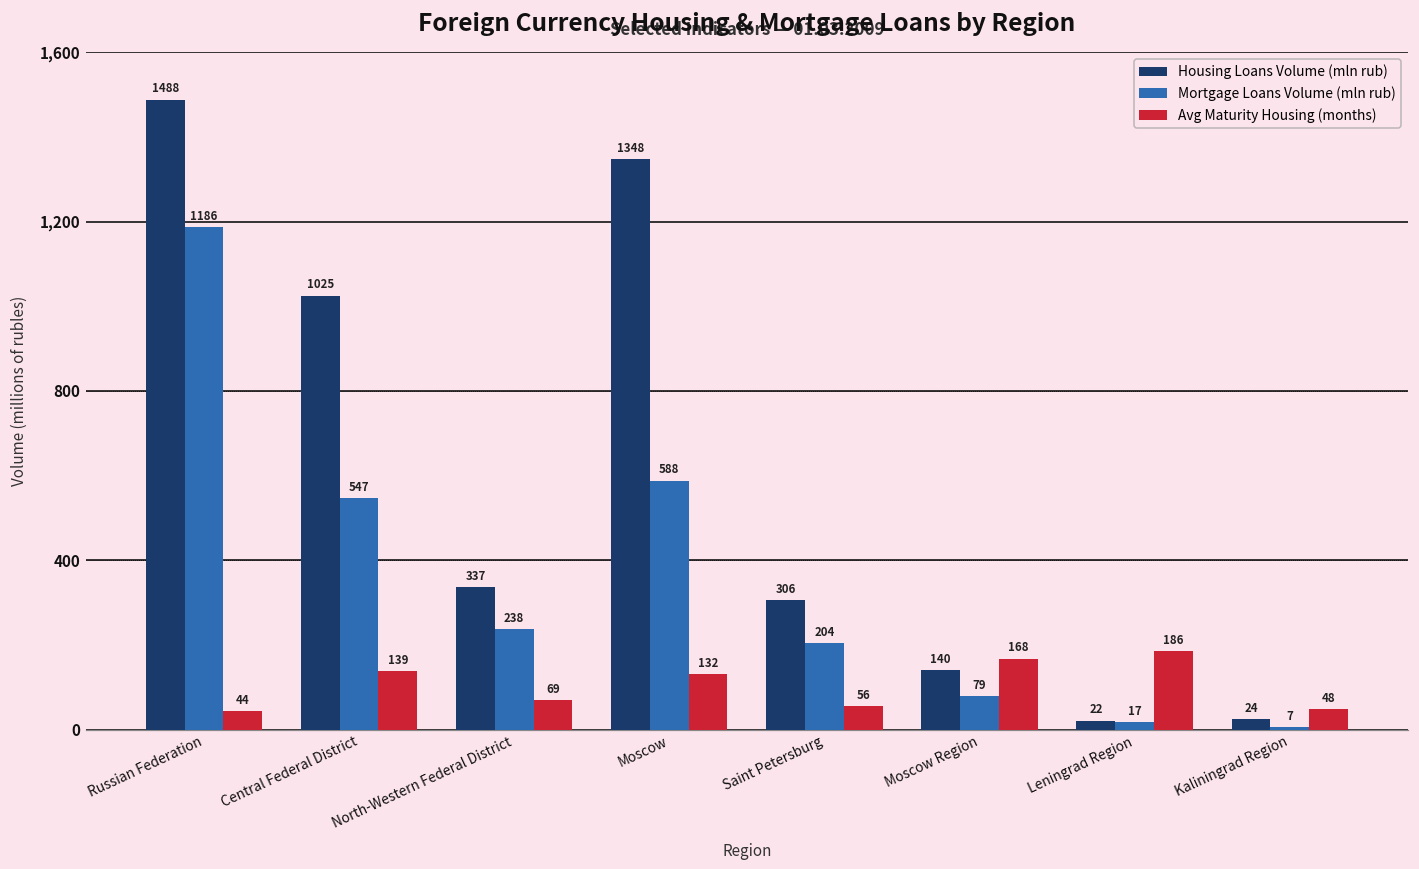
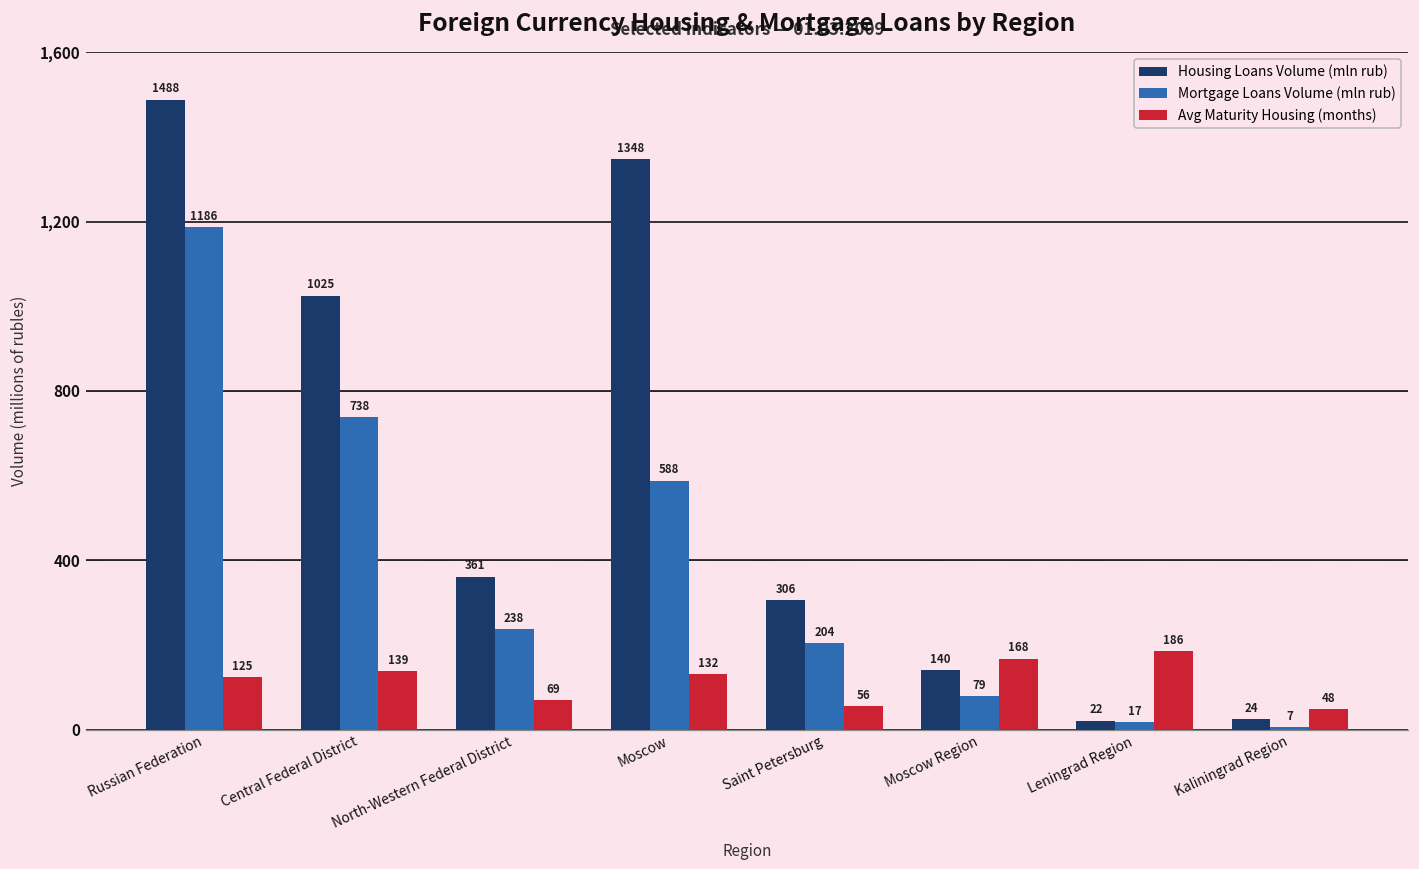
Avg Maturity Housing (months), Russian Federation: 44 -> 125
Mortgage Loans Volume (mln rub), Central Federal District: 547 -> 738
Housing Loans Volume (mln rub), North-Western Federal District: 337 -> 361
